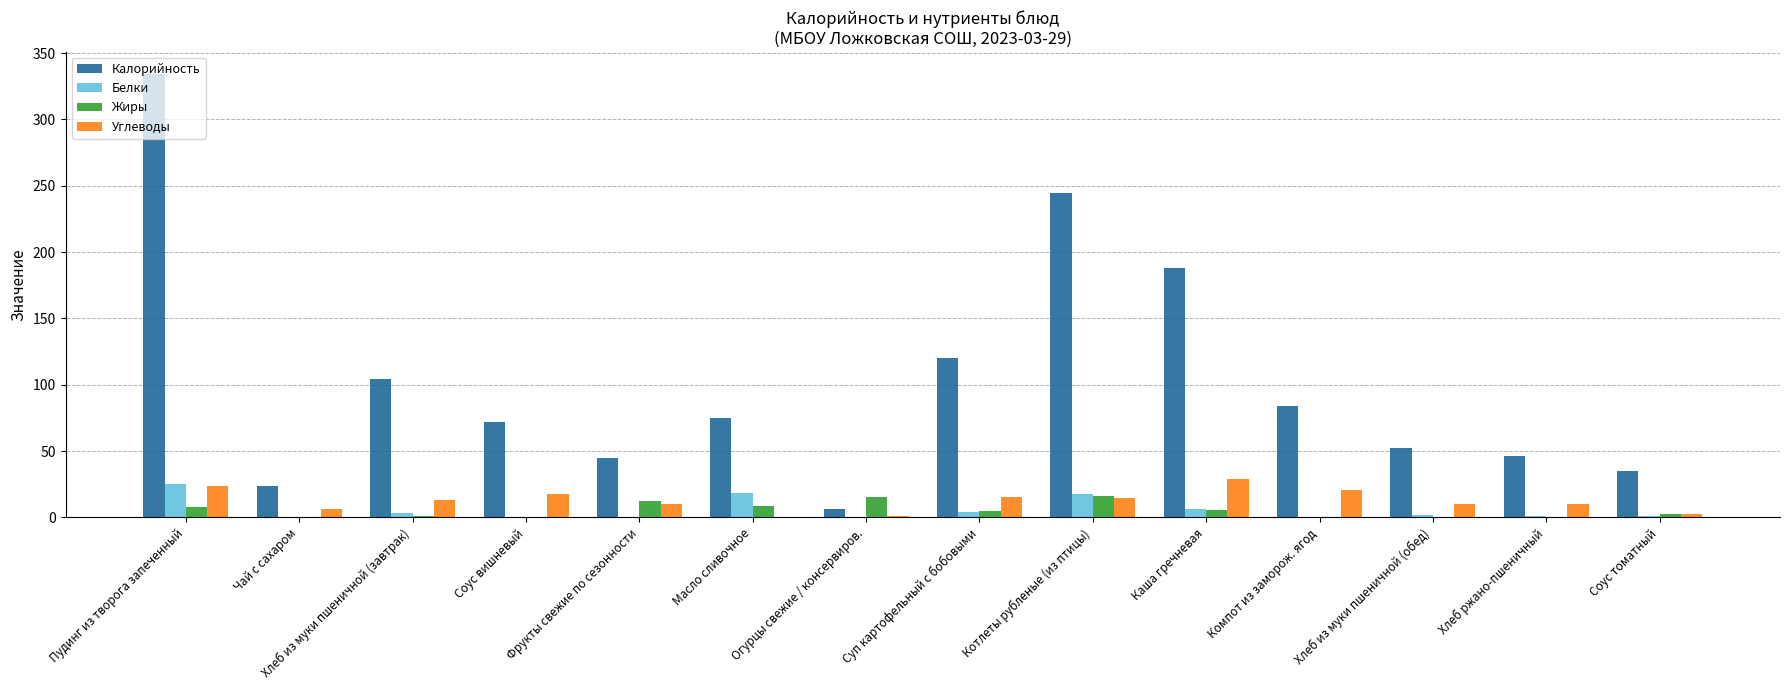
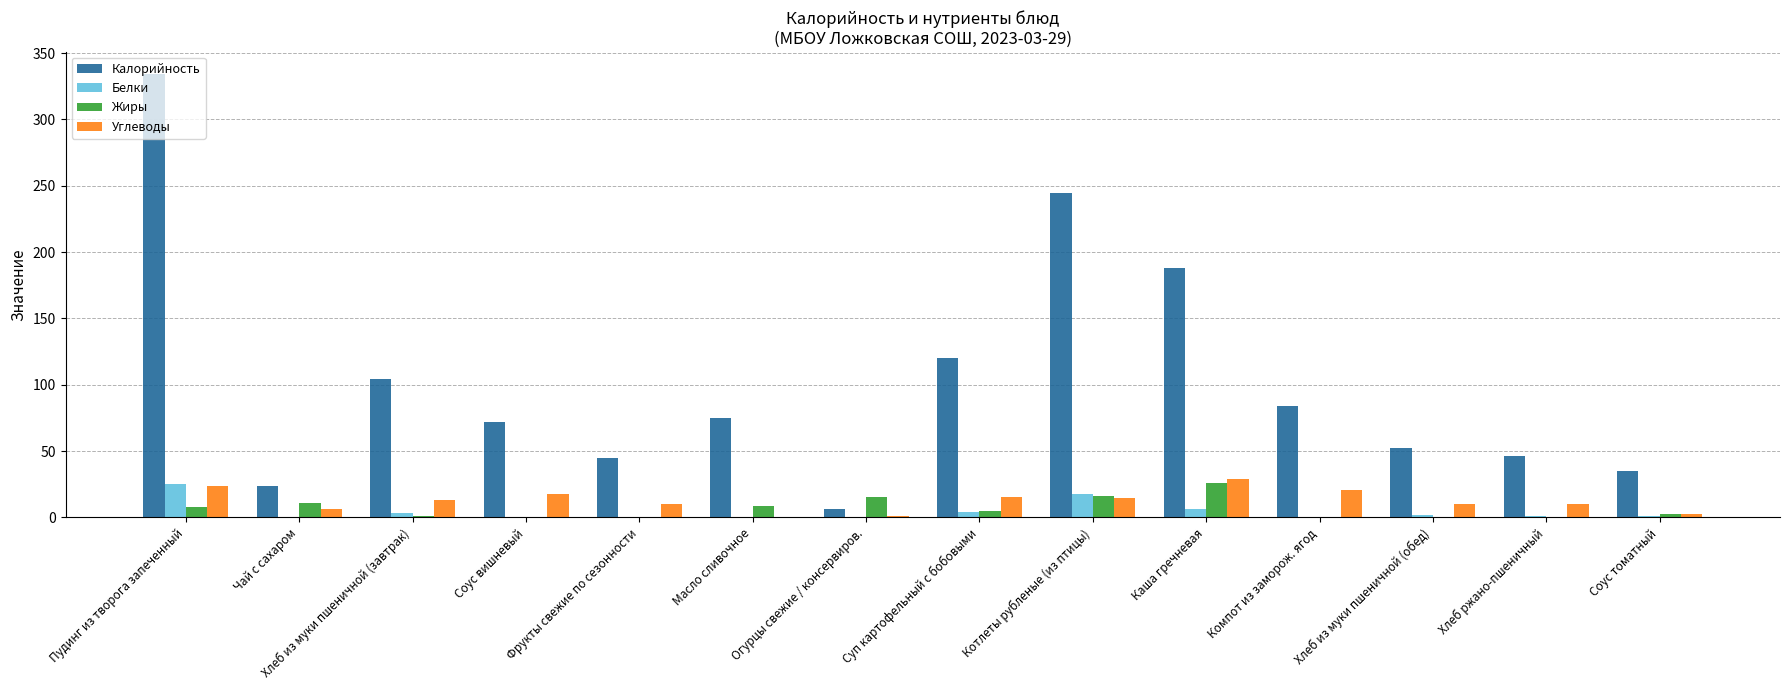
Жиры, Чай с сахаром: 0 -> 11
Жиры, Фрукты свежие по сезонности: 12 -> 0
Белки, Масло сливочное: 18 -> 0
Жиры, Каша гречневая: 5 -> 26
